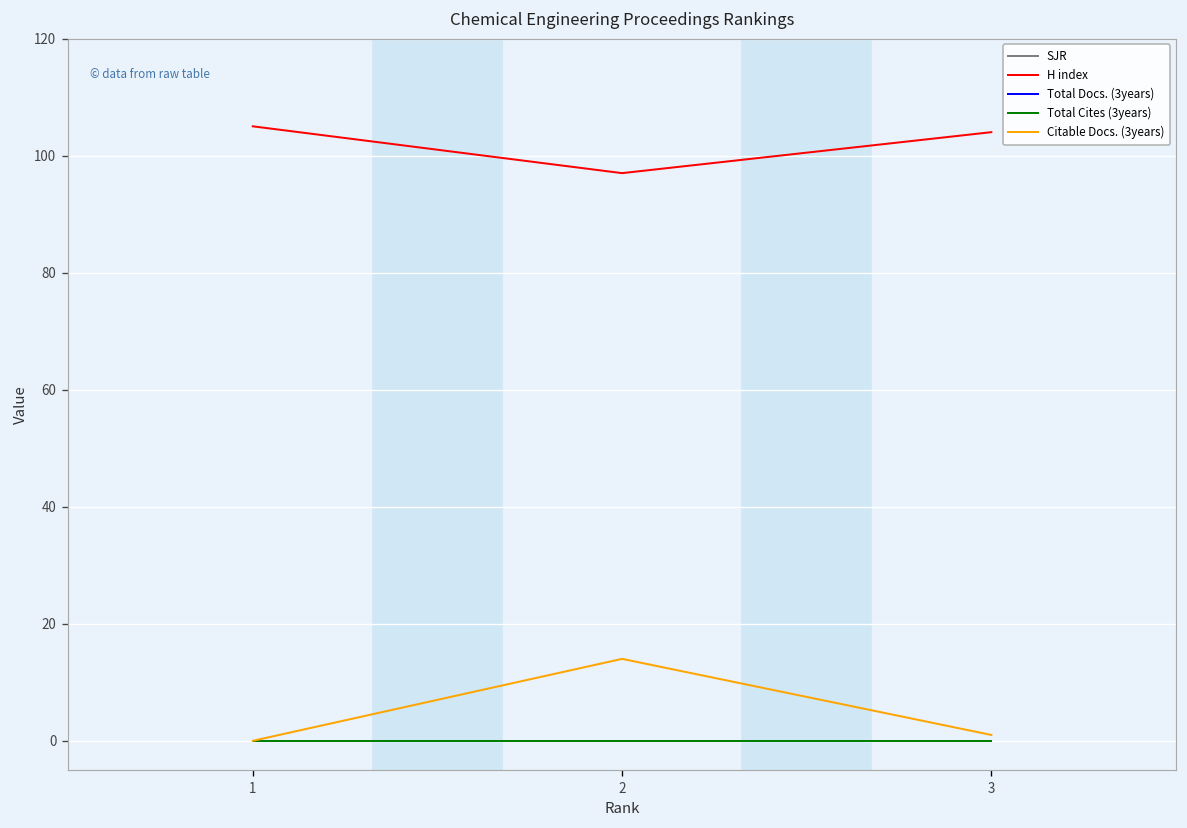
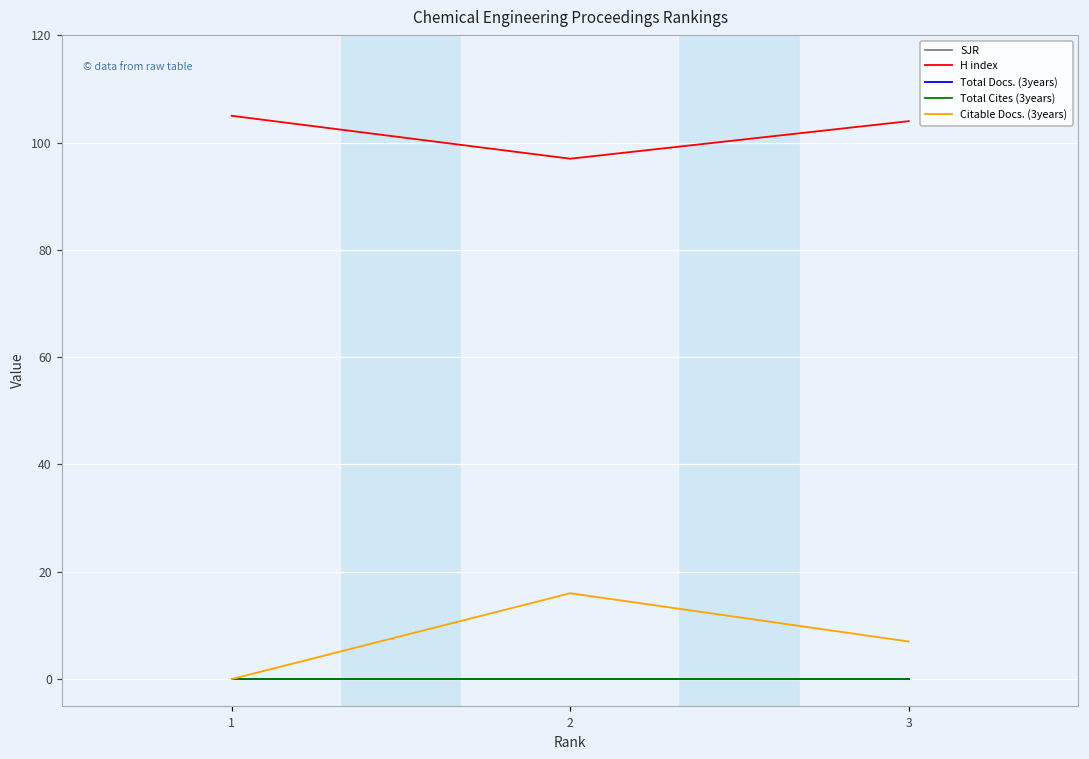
Citable Docs. (3years), 2: 14 -> 16
Citable Docs. (3years), 3: 1 -> 7
